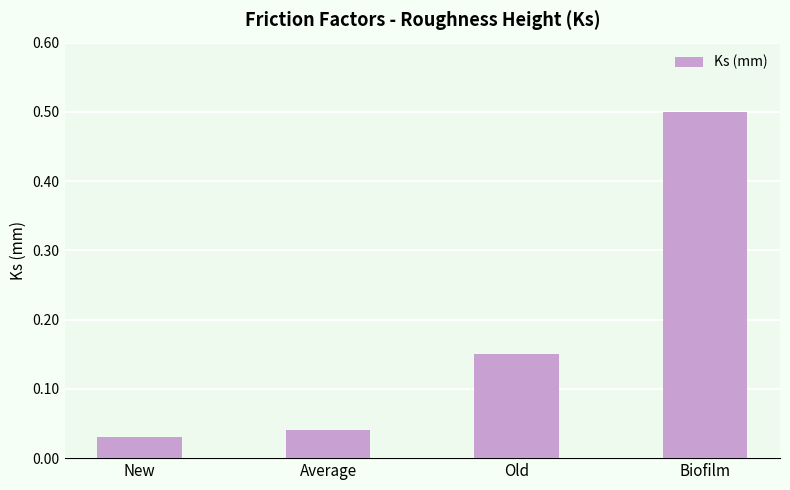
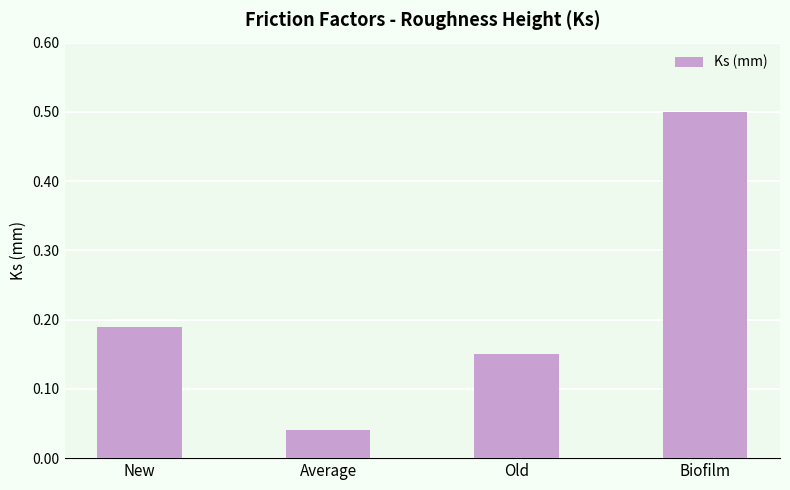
New: 0.03 -> 0.19
